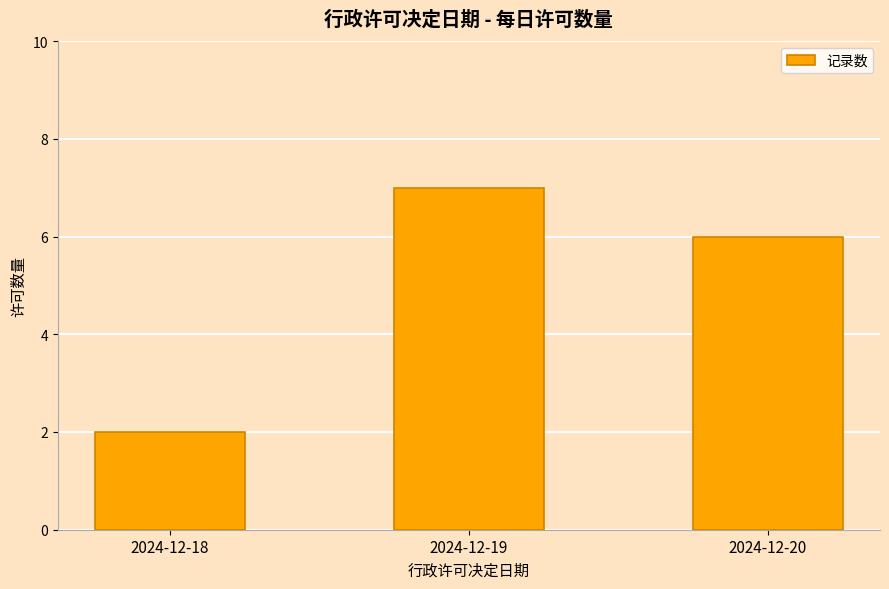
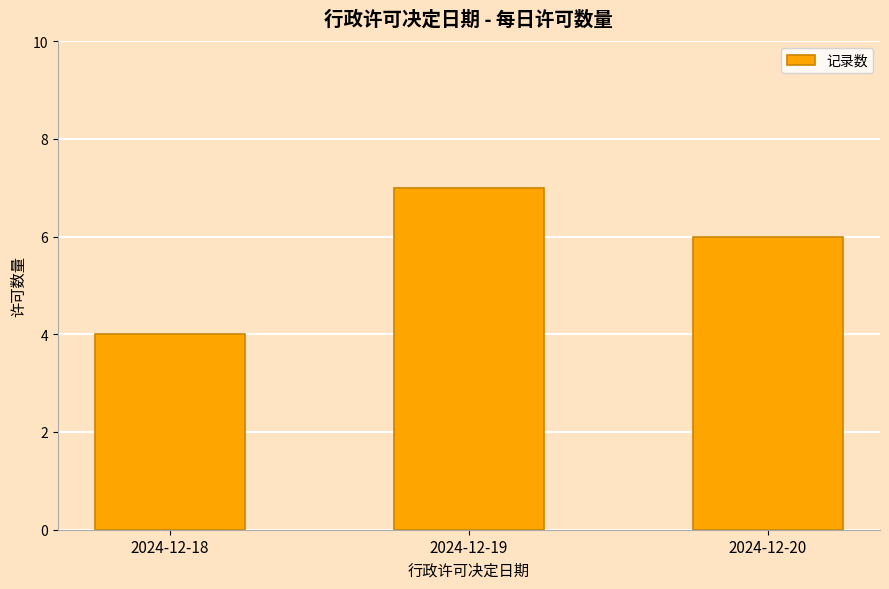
2024-12-18: 2 -> 4
